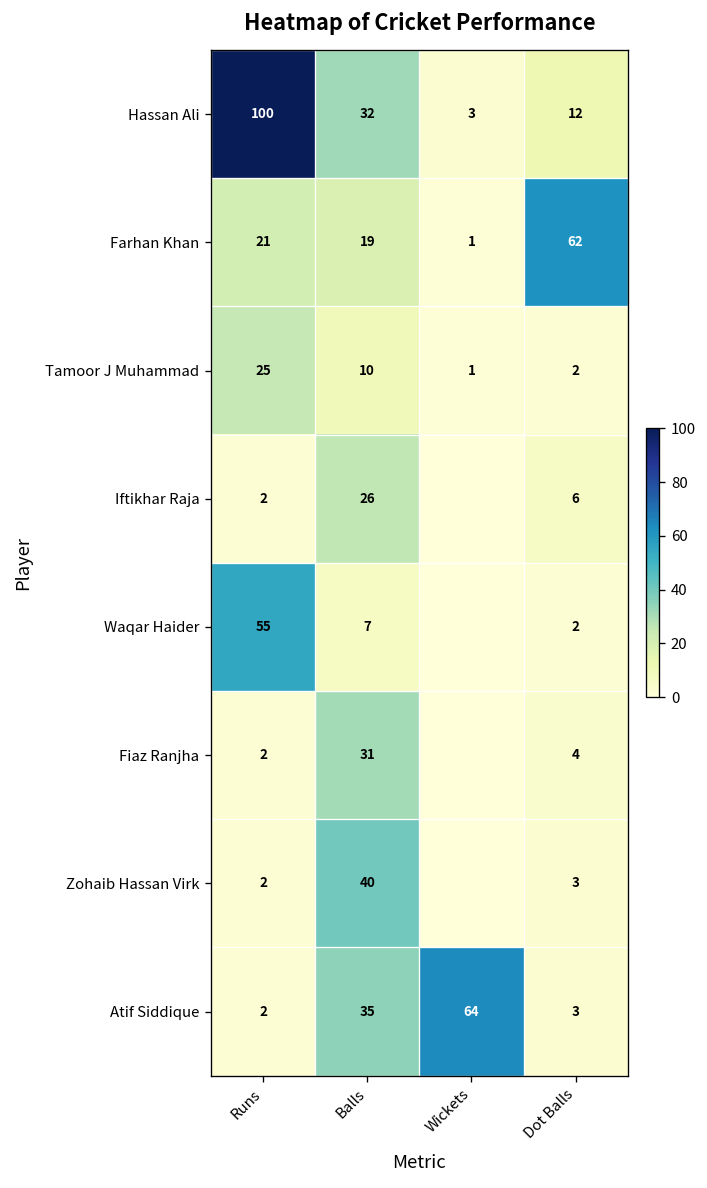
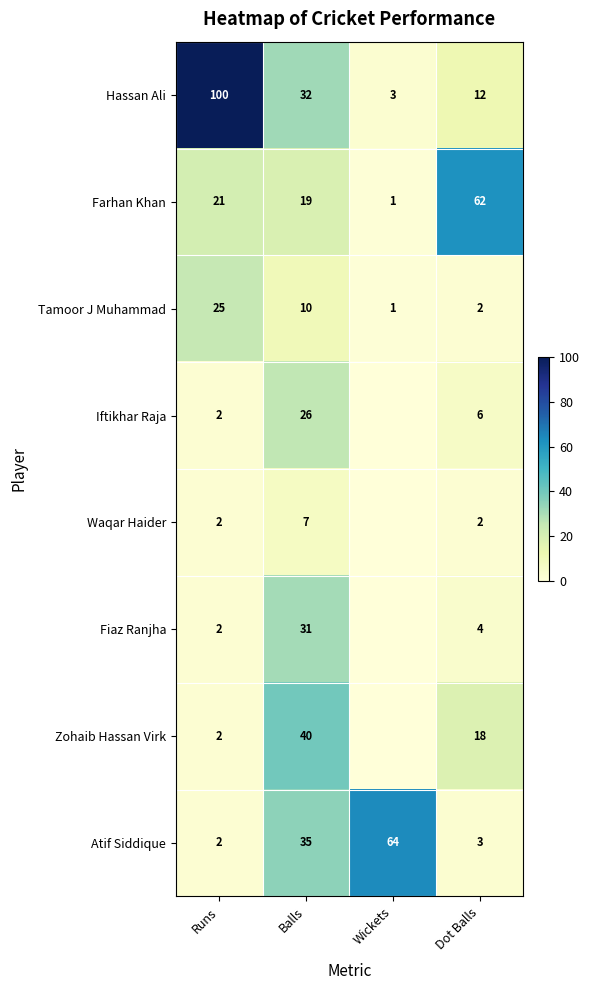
Waqar Haider, Runs: 55 -> 2
Zohaib Hassan Virk, Dot Balls: 3 -> 18
